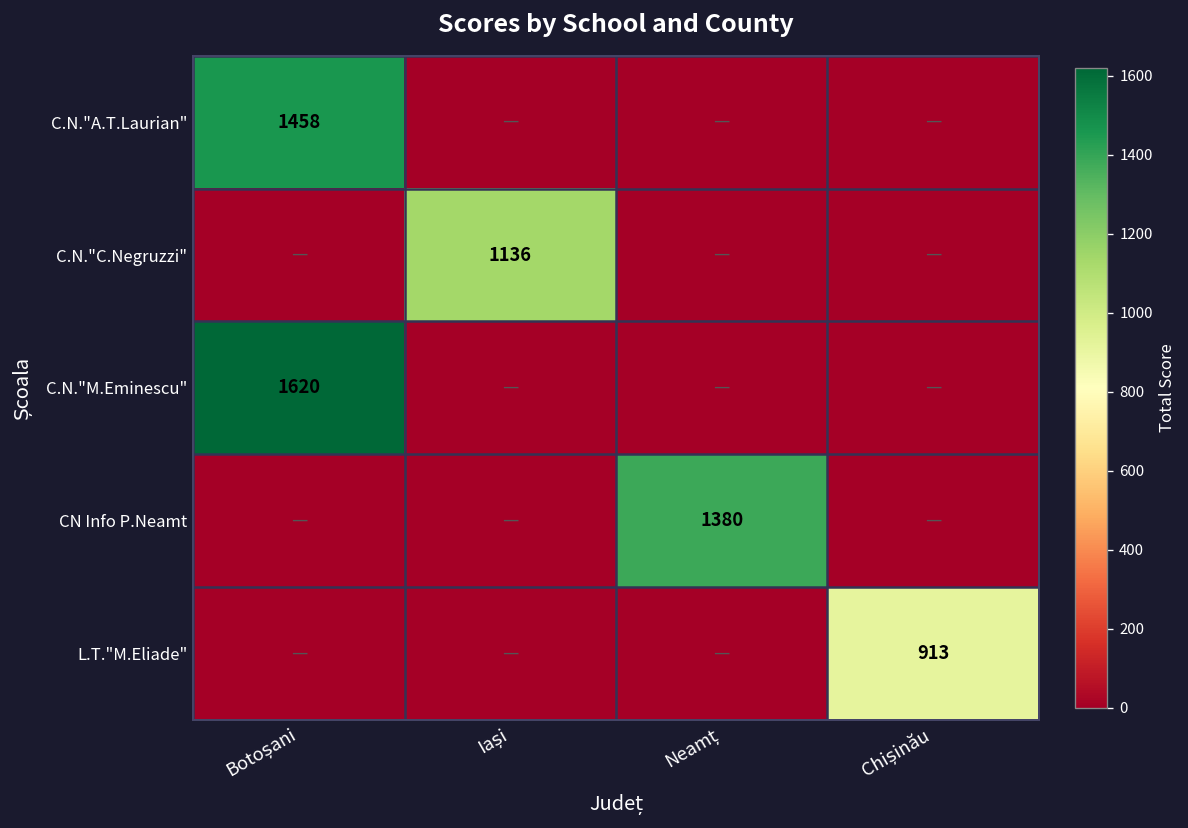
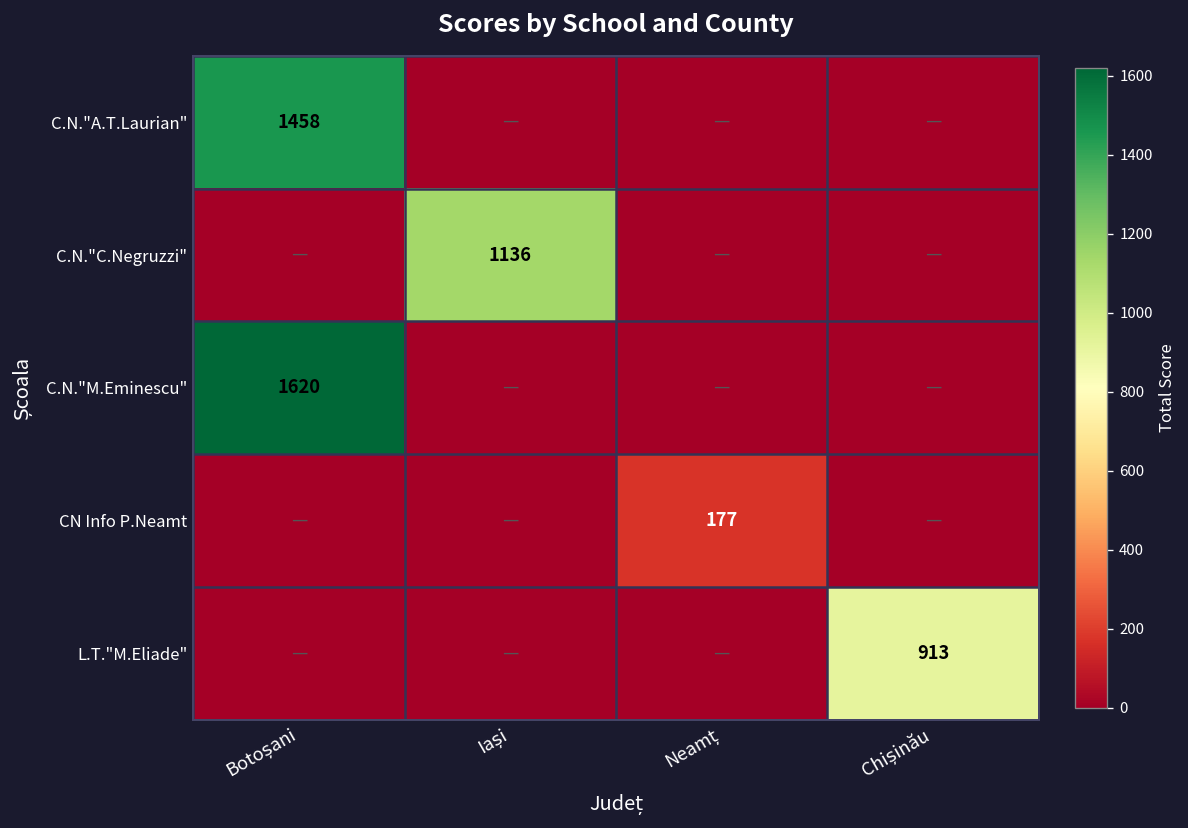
CN Info P.Neamt, Neamț: 1380 -> 177
